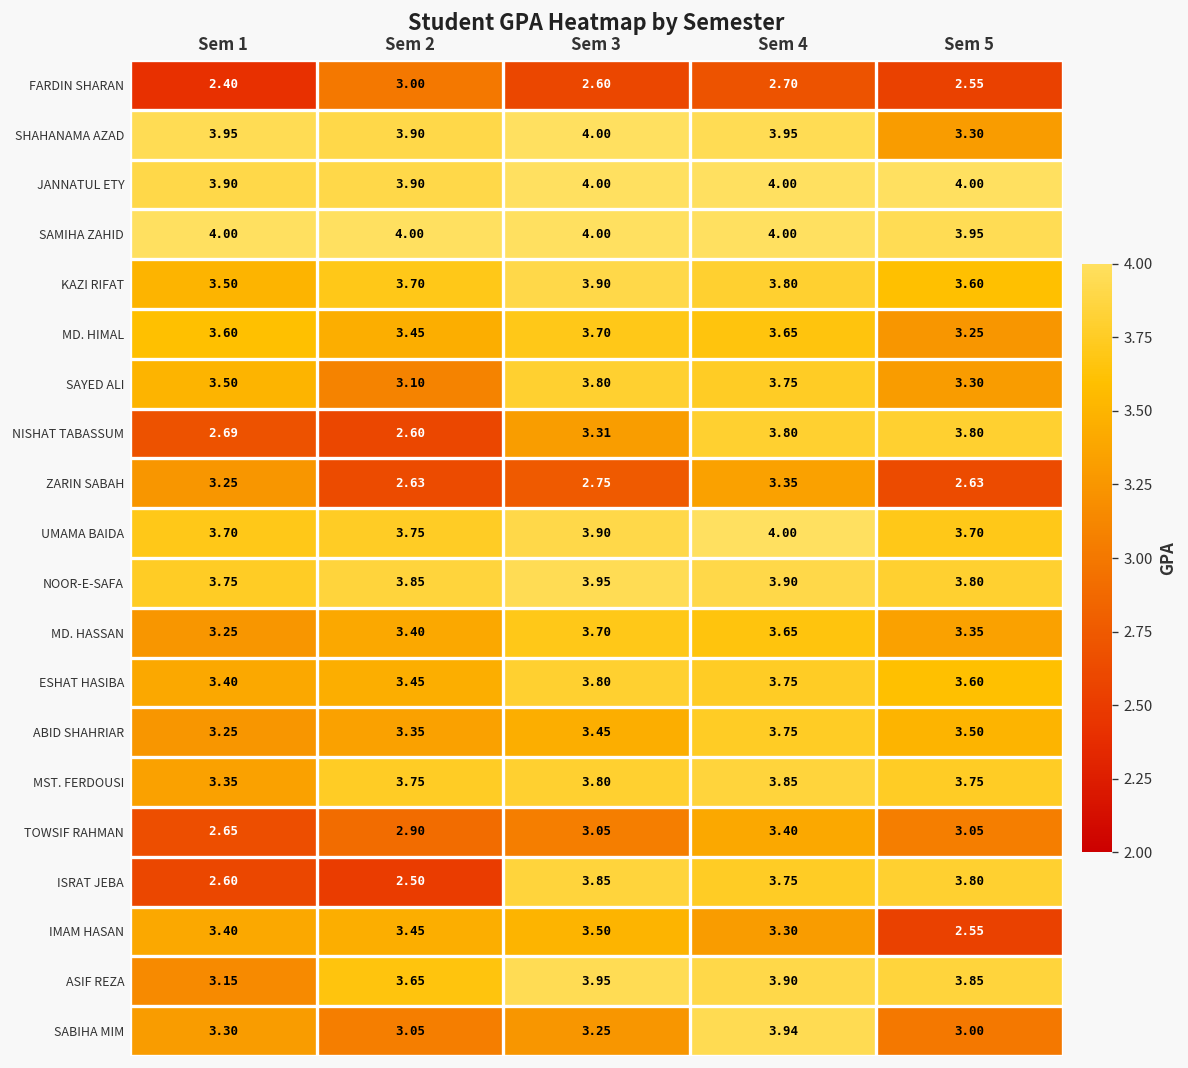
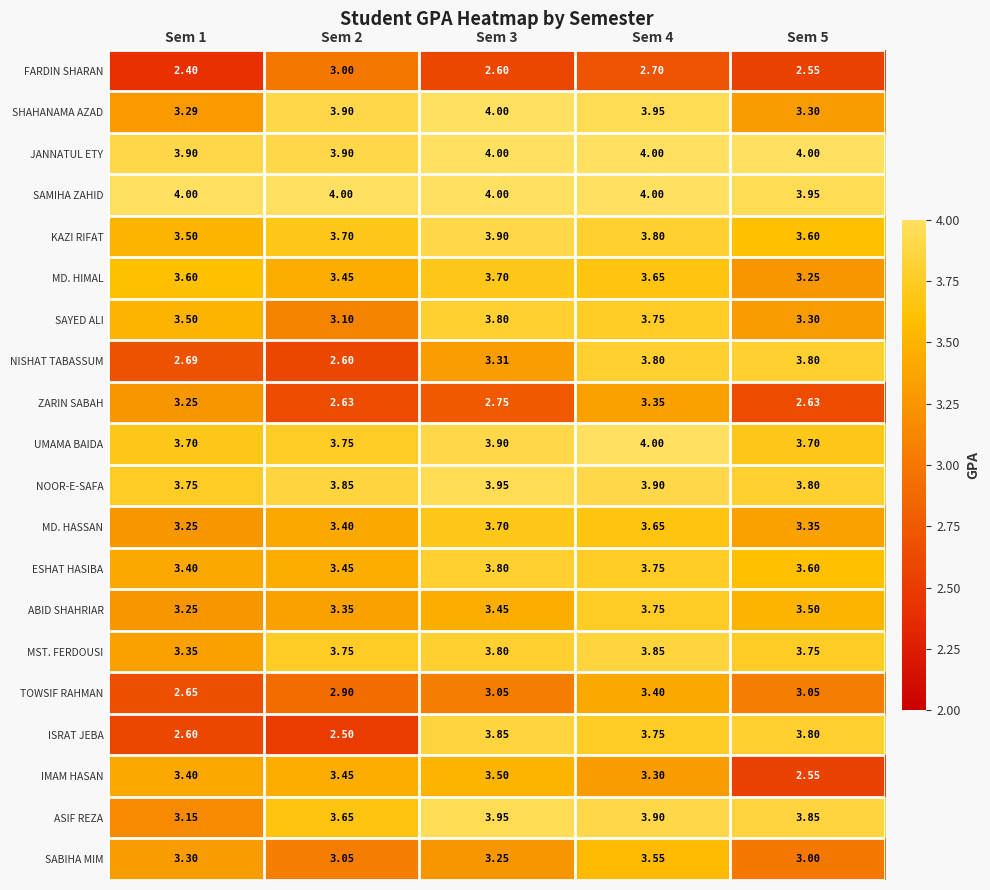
SHAHANAMA AZAD, Sem 1: 3.95 -> 3.29
SABIHA MIM, Sem 4: 3.94 -> 3.55
